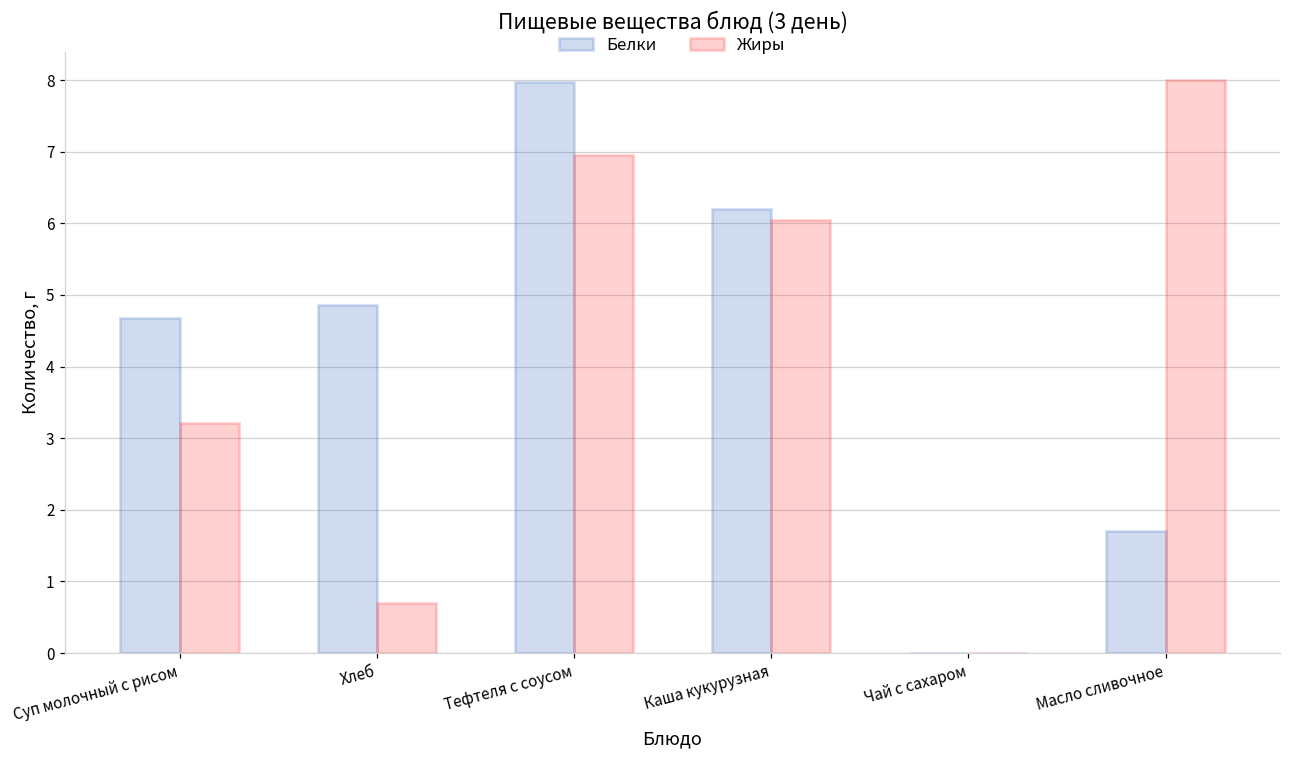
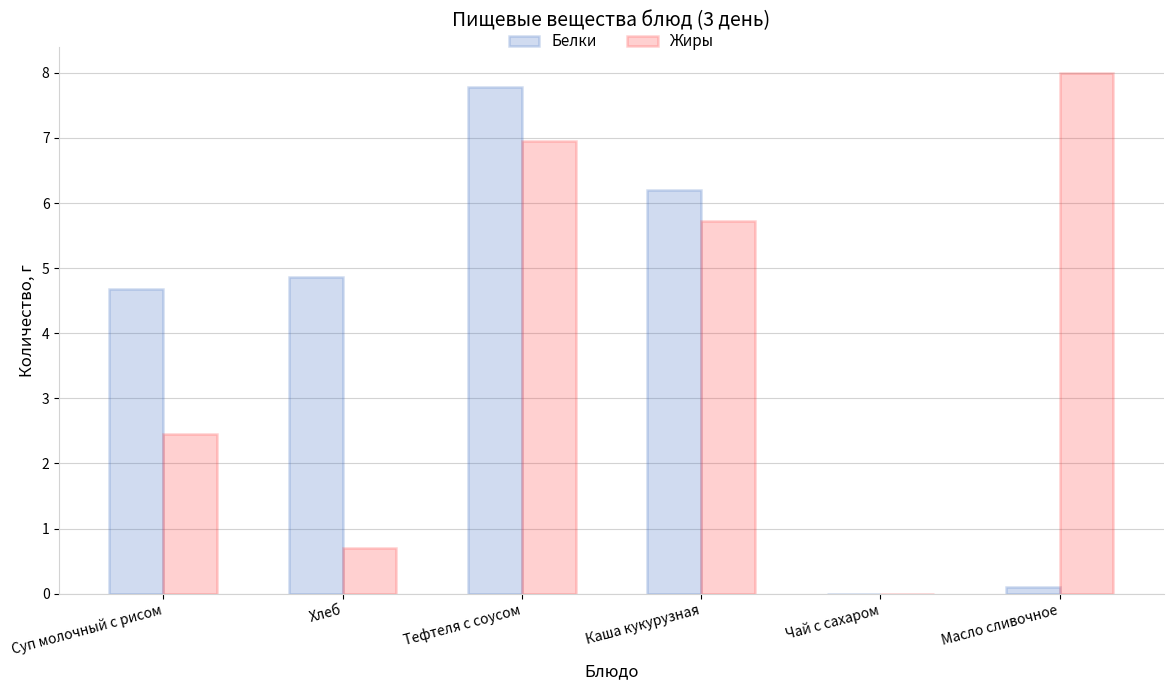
Жиры, Суп молочный с рисом: 3.2 -> 2.5
Белки, Тефтеля с соусом: 8.0 -> 7.8
Жиры, Каша кукурузная: 6.1 -> 5.7
Белки, Масло сливочное: 1.7 -> 0.1
